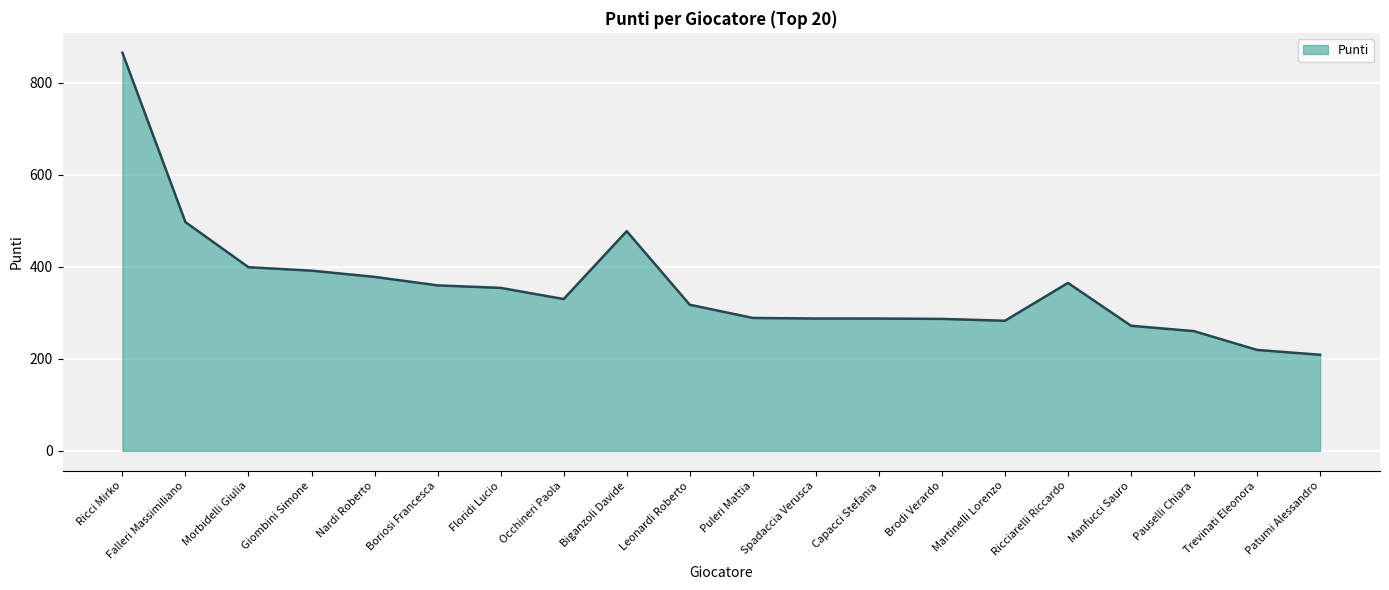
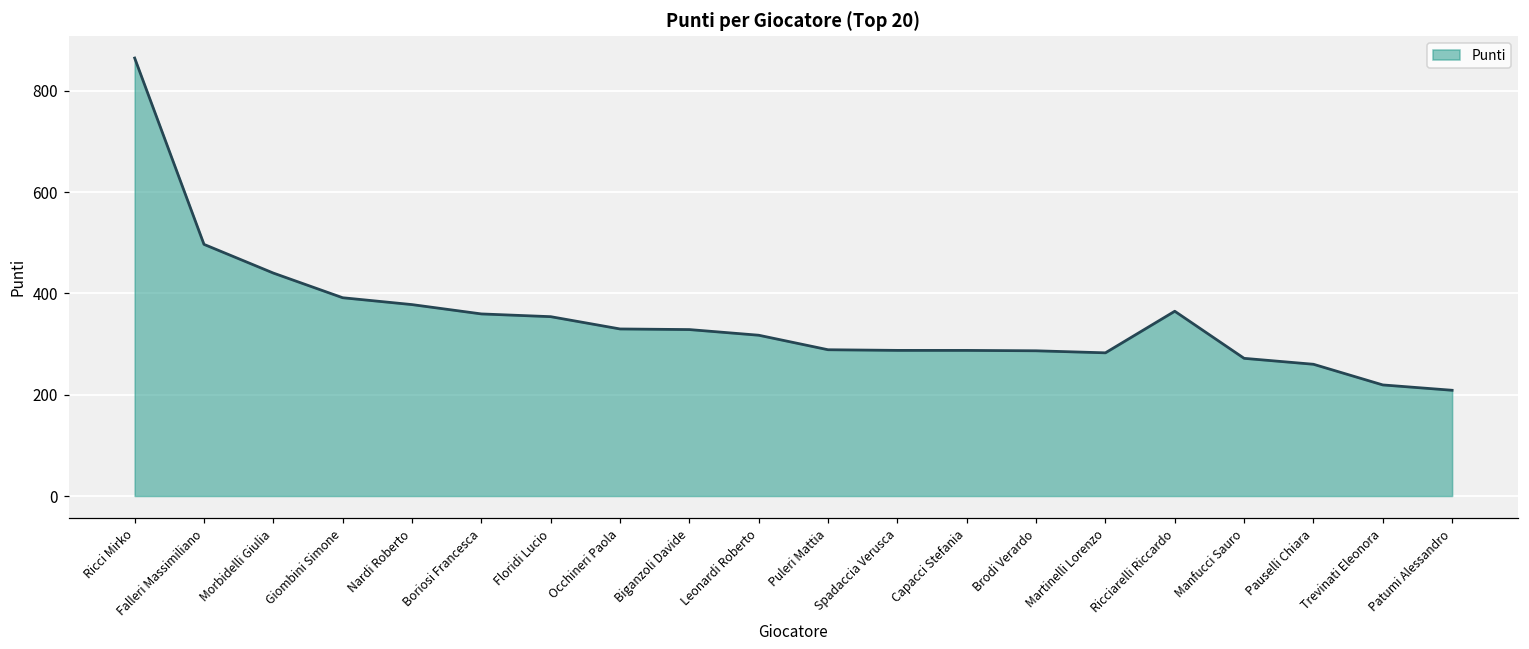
Morbidelli Giulia: 400 -> 440
Biganzoli Davide: 480 -> 330
